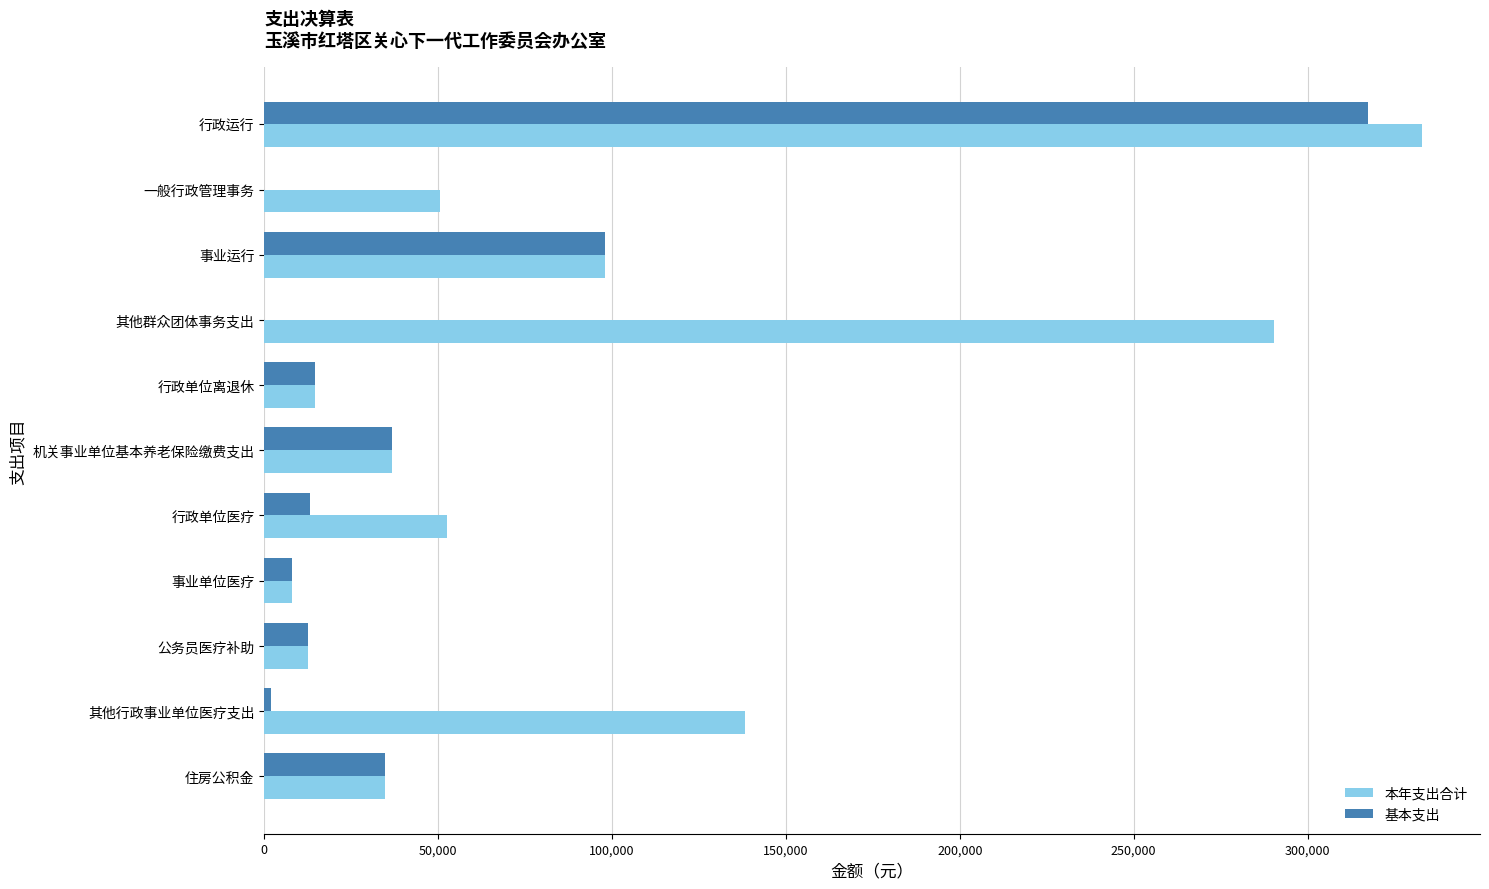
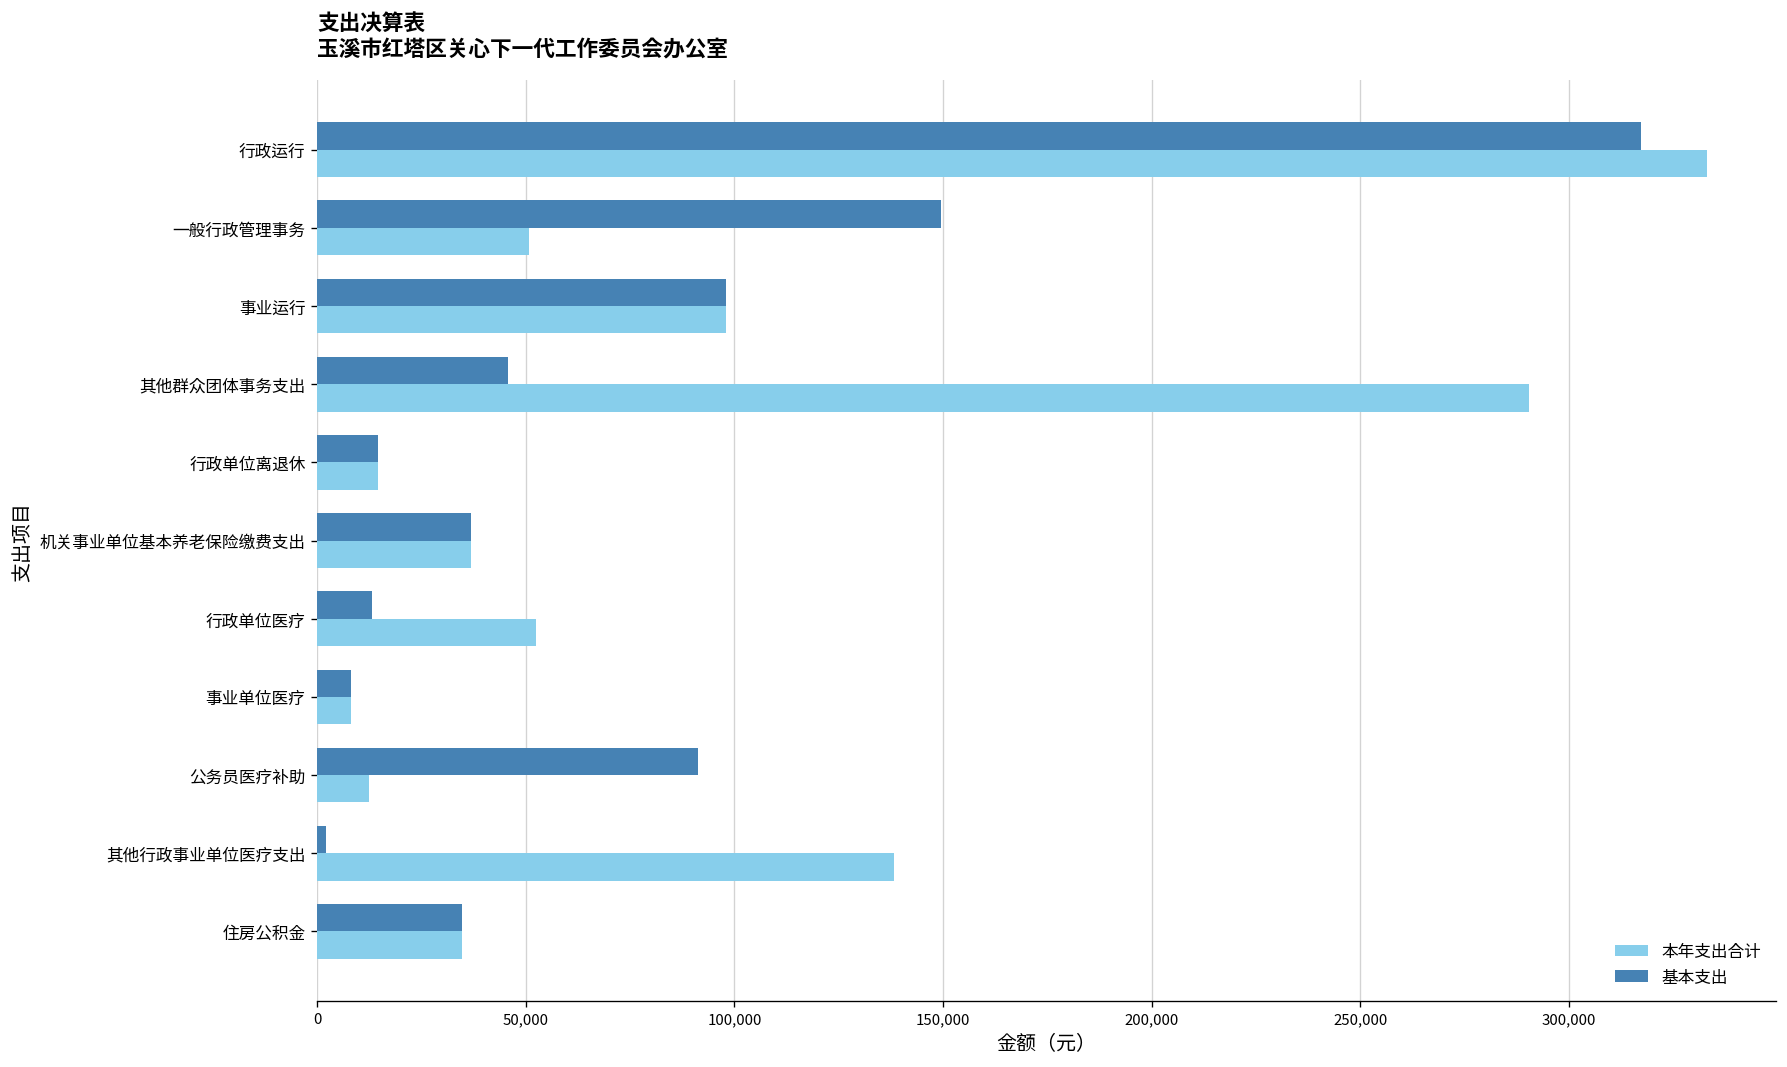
基本支出, 一般行政管理事务: 0 -> 150,000
基本支出, 其他群众团体事务支出: 0 -> 46,000
基本支出, 公务员医疗补助: 12,000 -> 91,000
